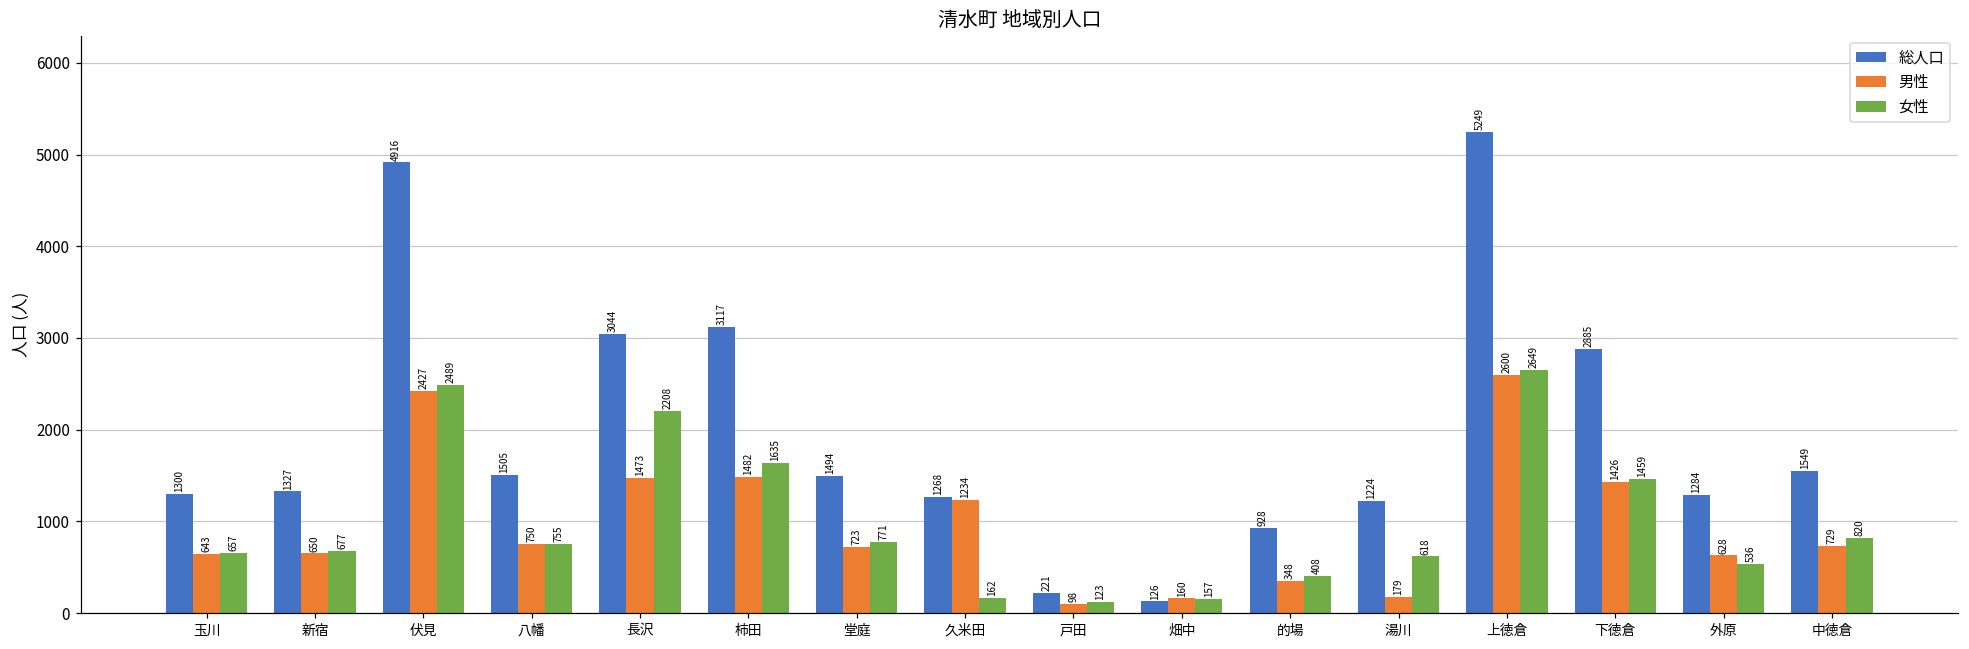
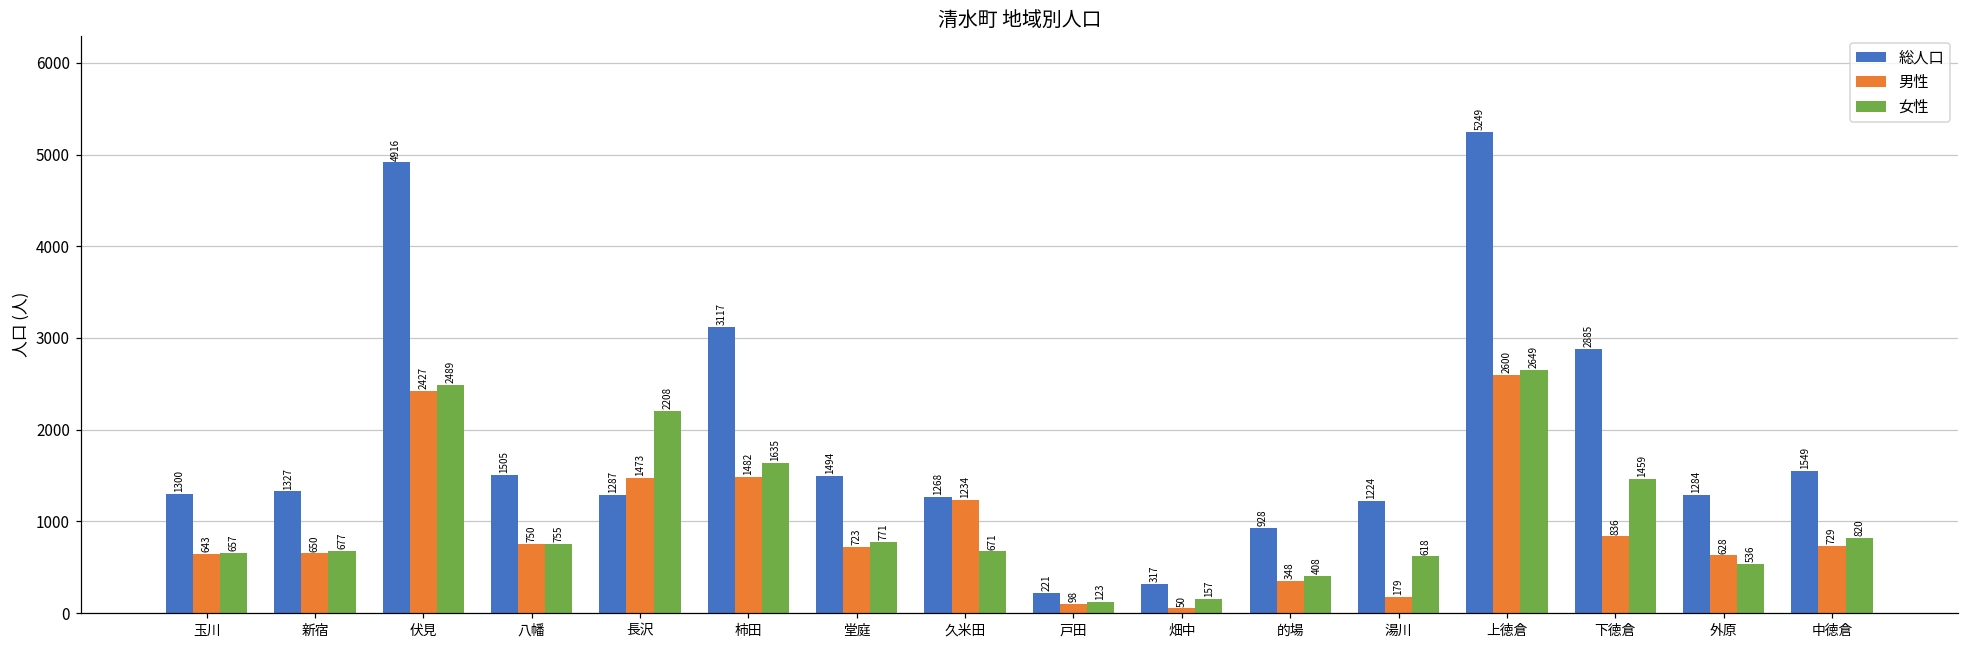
総人口, 長沢: 3044 -> 1287
女性, 久米田: 162 -> 671
総人口, 畑中: 126 -> 317
男性, 畑中: 160 -> 50
男性, 下徳倉: 1426 -> 836
